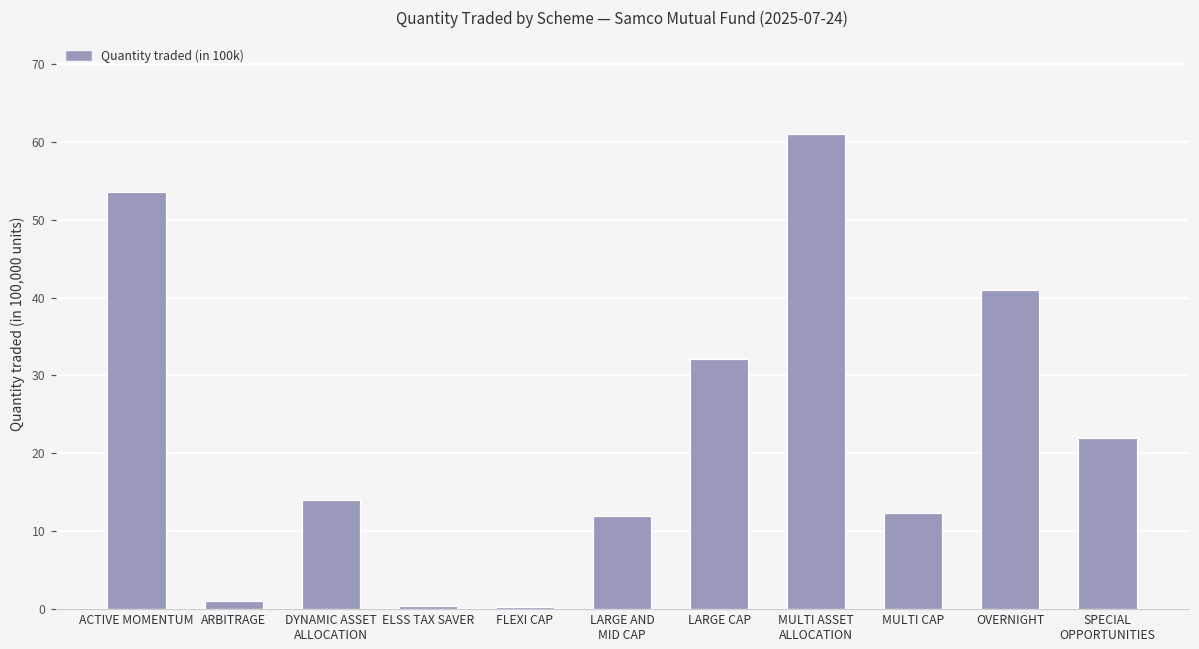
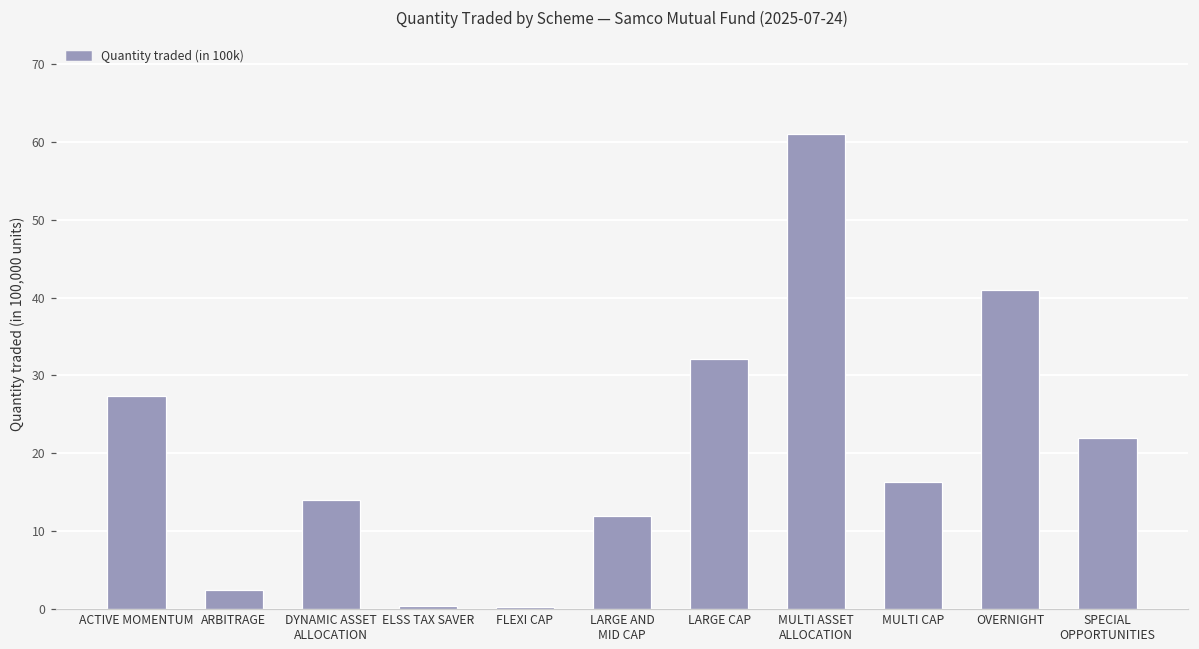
ACTIVE MOMENTUM: 54 -> 27
ARBITRAGE: 1 -> 2
MULTI CAP: 12 -> 16
